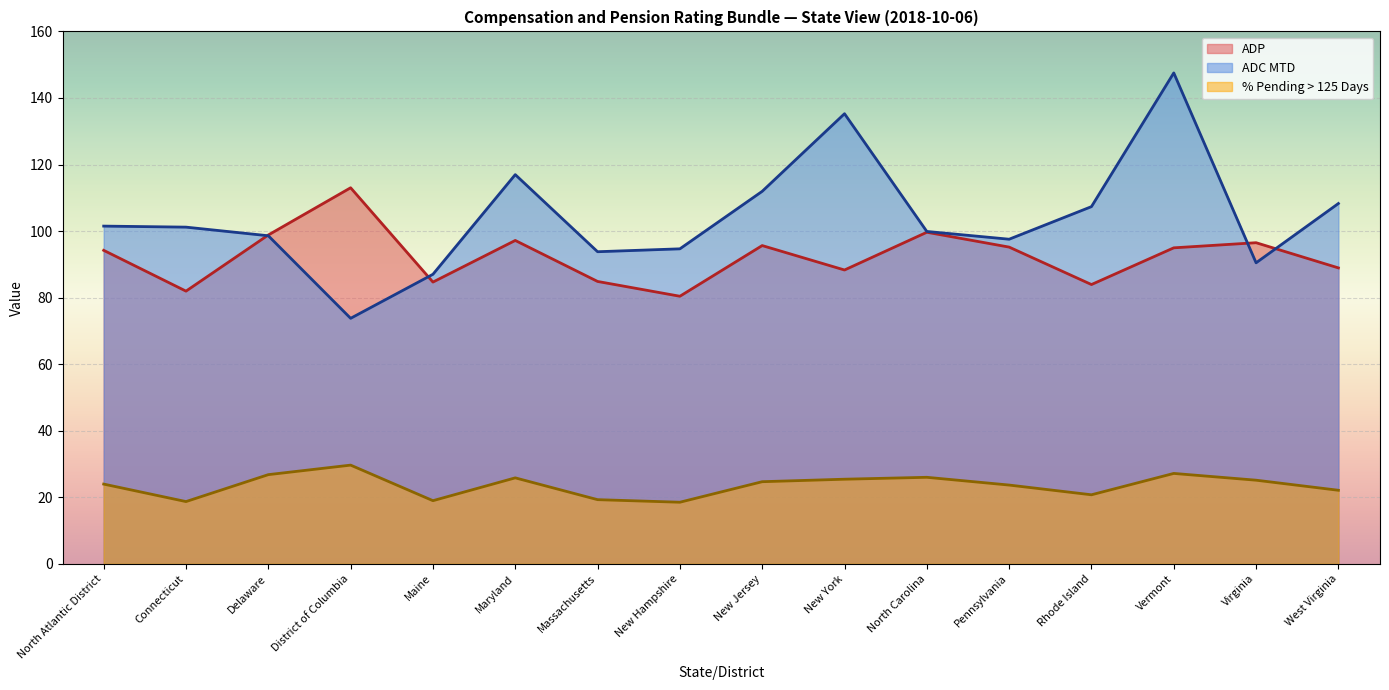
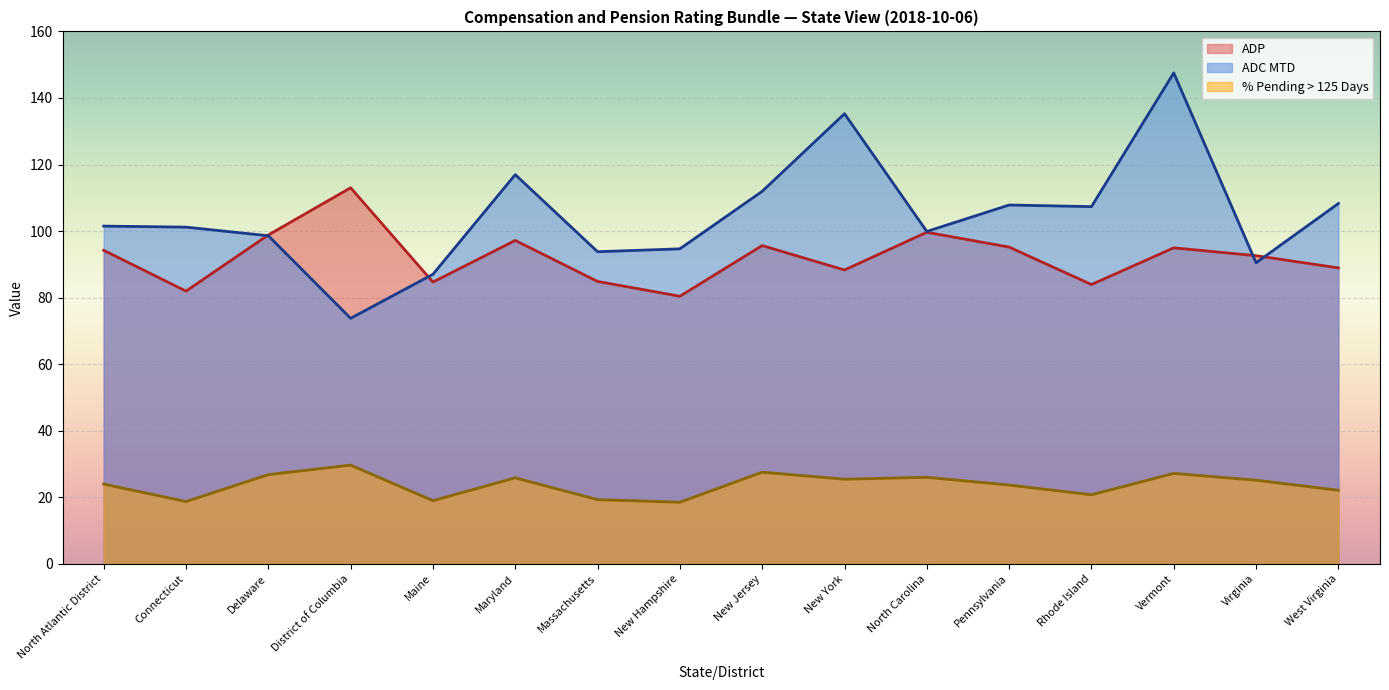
% Pending > 125 Days, New Jersey: 25 -> 28
ADC MTD, Pennsylvania: 98 -> 108
ADP, Virginia: 97 -> 93
